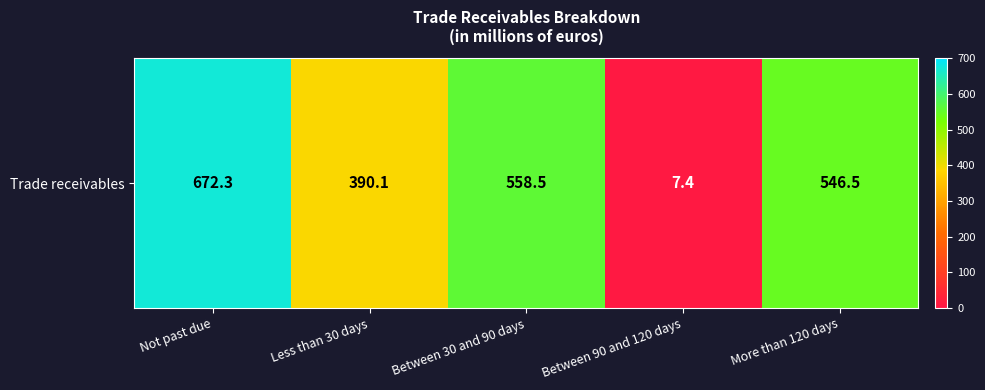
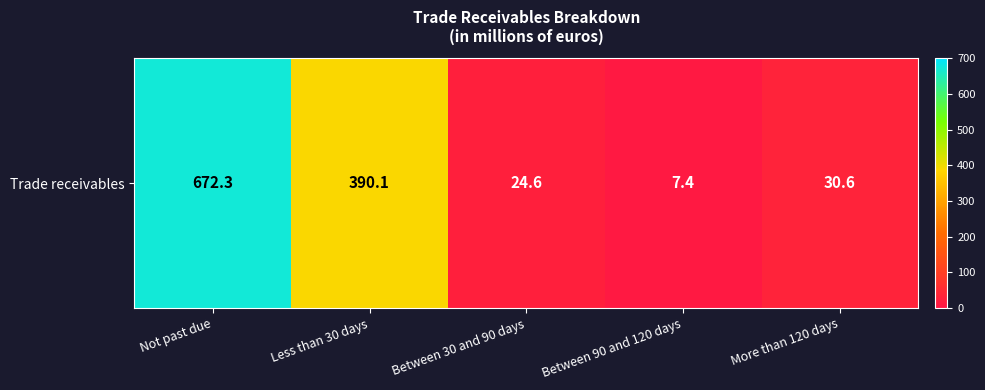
Trade receivables, Between 30 and 90 days: 558.5 -> 24.6
Trade receivables, More than 120 days: 546.5 -> 30.6
